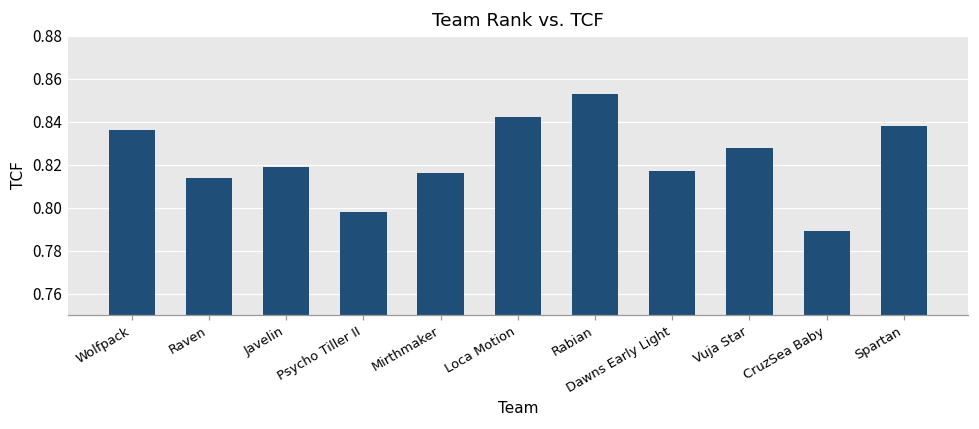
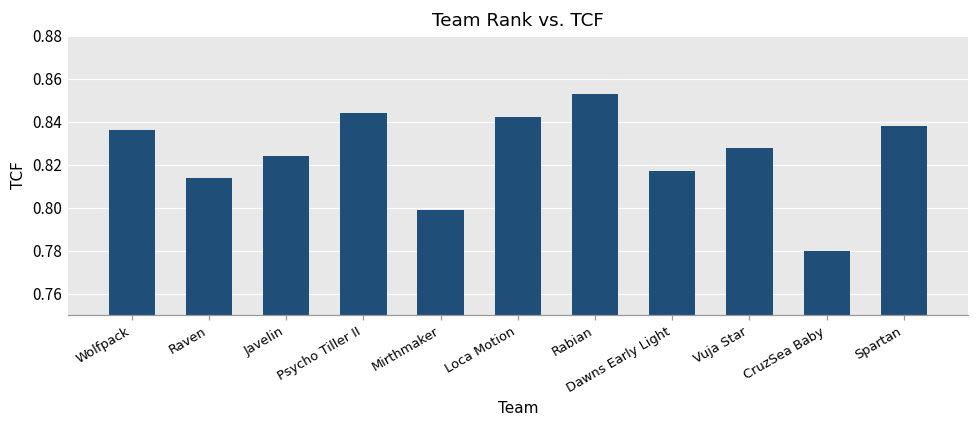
Javelin: 0.819 -> 0.824
Psycho Tiller II: 0.798 -> 0.844
Mirthmaker: 0.816 -> 0.799
CruzSea Baby: 0.789 -> 0.780
